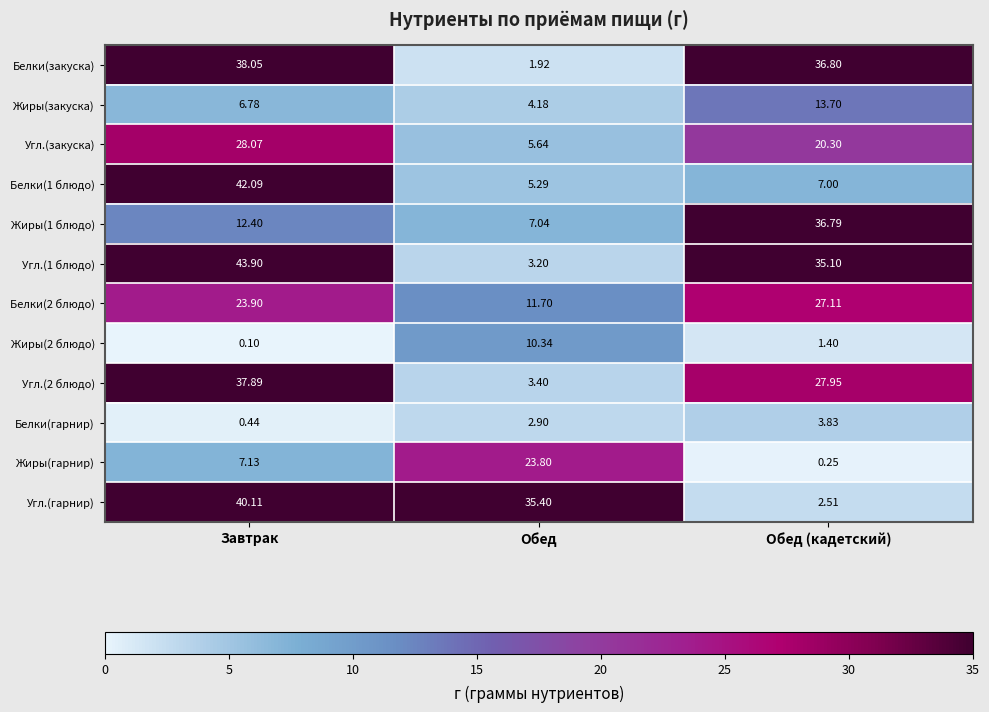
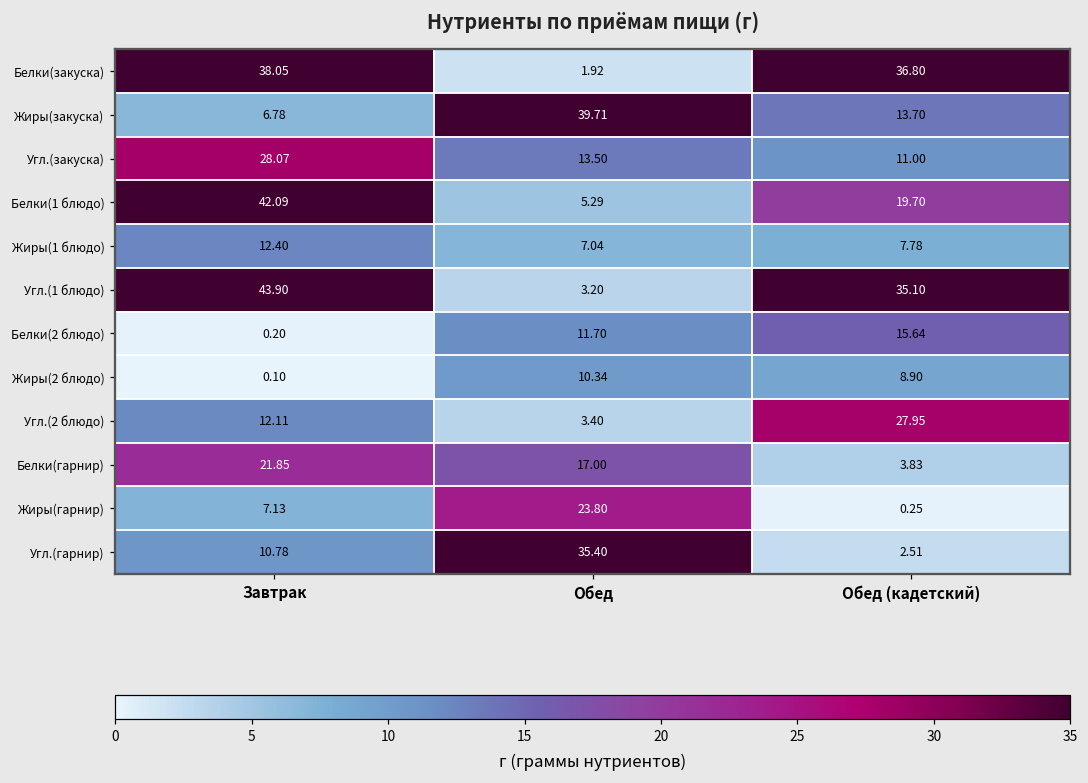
Жиры(закуска), Обед: 4.18 -> 39.71
Угл.(закуска), Обед: 5.64 -> 13.50
Угл.(закуска), Обед (кадетский): 20.30 -> 11.00
Белки(1 блюдо), Обед (кадетский): 7.00 -> 19.70
Жиры(1 блюдо), Обед (кадетский): 36.79 -> 7.78
Белки(2 блюдо), Завтрак: 23.90 -> 0.20
Белки(2 блюдо), Обед (кадетский): 27.11 -> 15.64
Жиры(2 блюдо), Обед (кадетский): 1.40 -> 8.90
Угл.(2 блюдо), Завтрак: 37.89 -> 12.11
Белки(гарнир), Завтрак: 0.44 -> 21.85
Белки(гарнир), Обед: 2.90 -> 17.00
Угл.(гарнир), Завтрак: 40.11 -> 10.78
